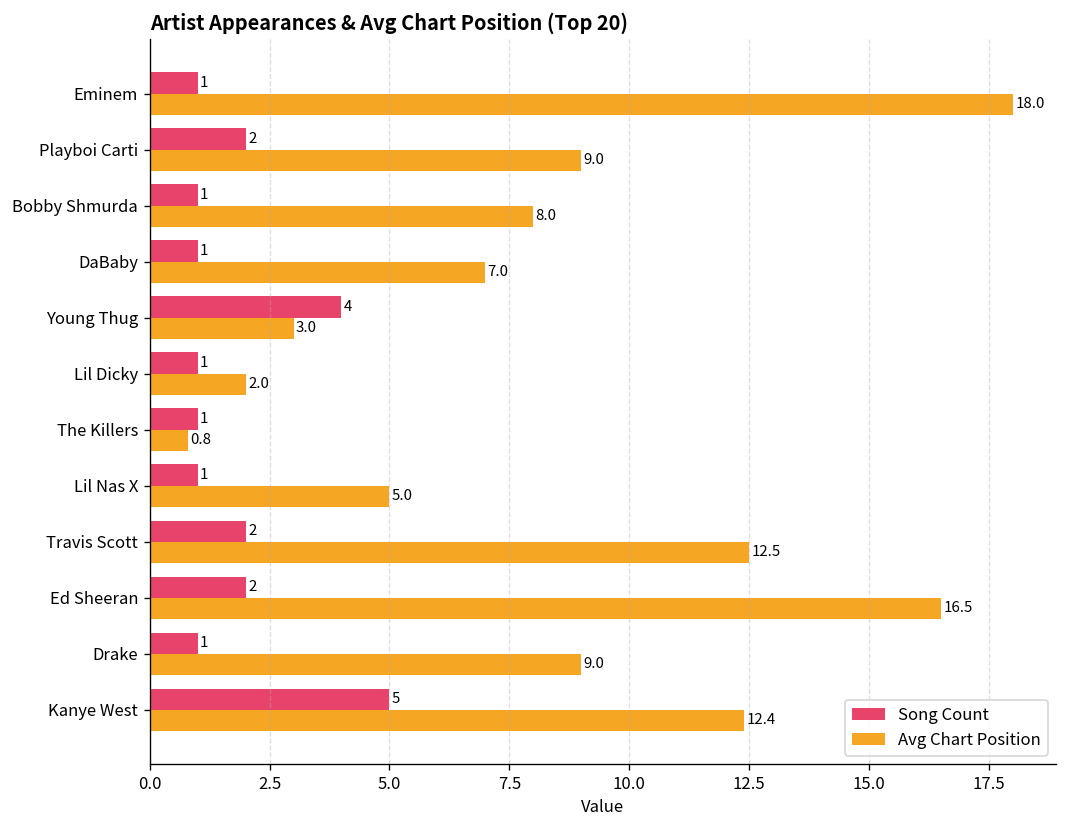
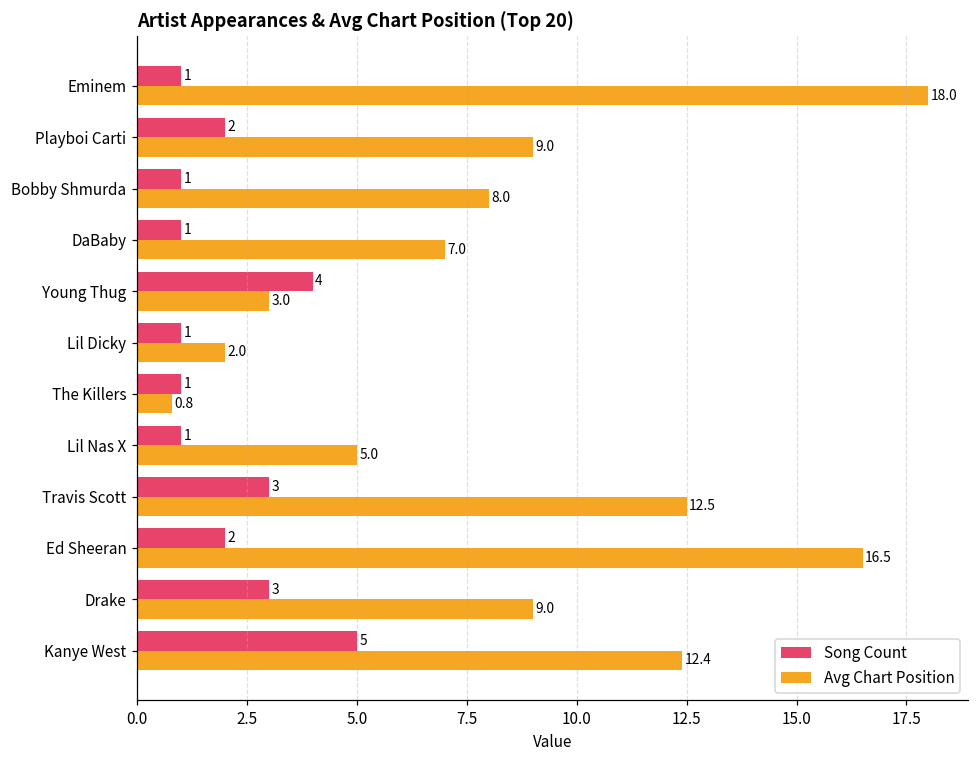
Song Count, Travis Scott: 2 -> 3
Song Count, Drake: 1 -> 3
